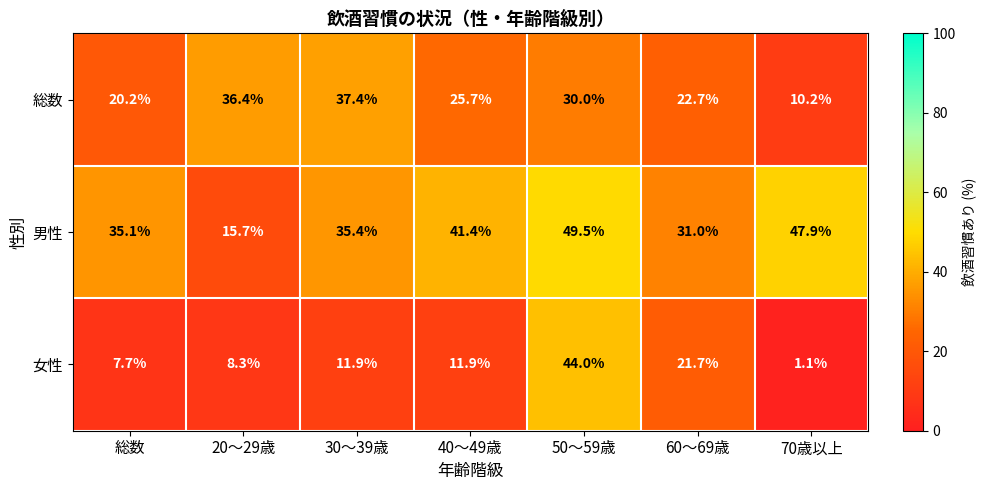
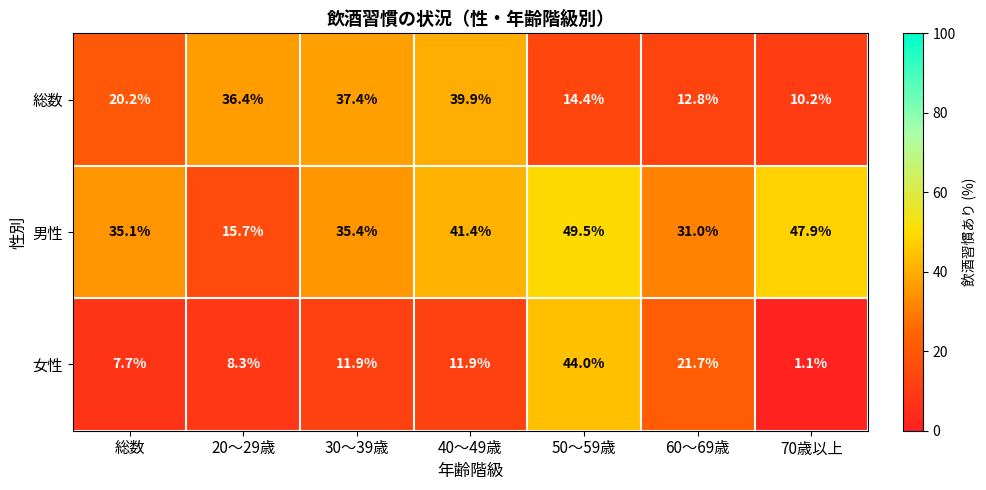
総数, 40～49歳: 25.7% -> 39.9%
総数, 50～59歳: 30.0% -> 14.4%
総数, 60～69歳: 22.7% -> 12.8%
